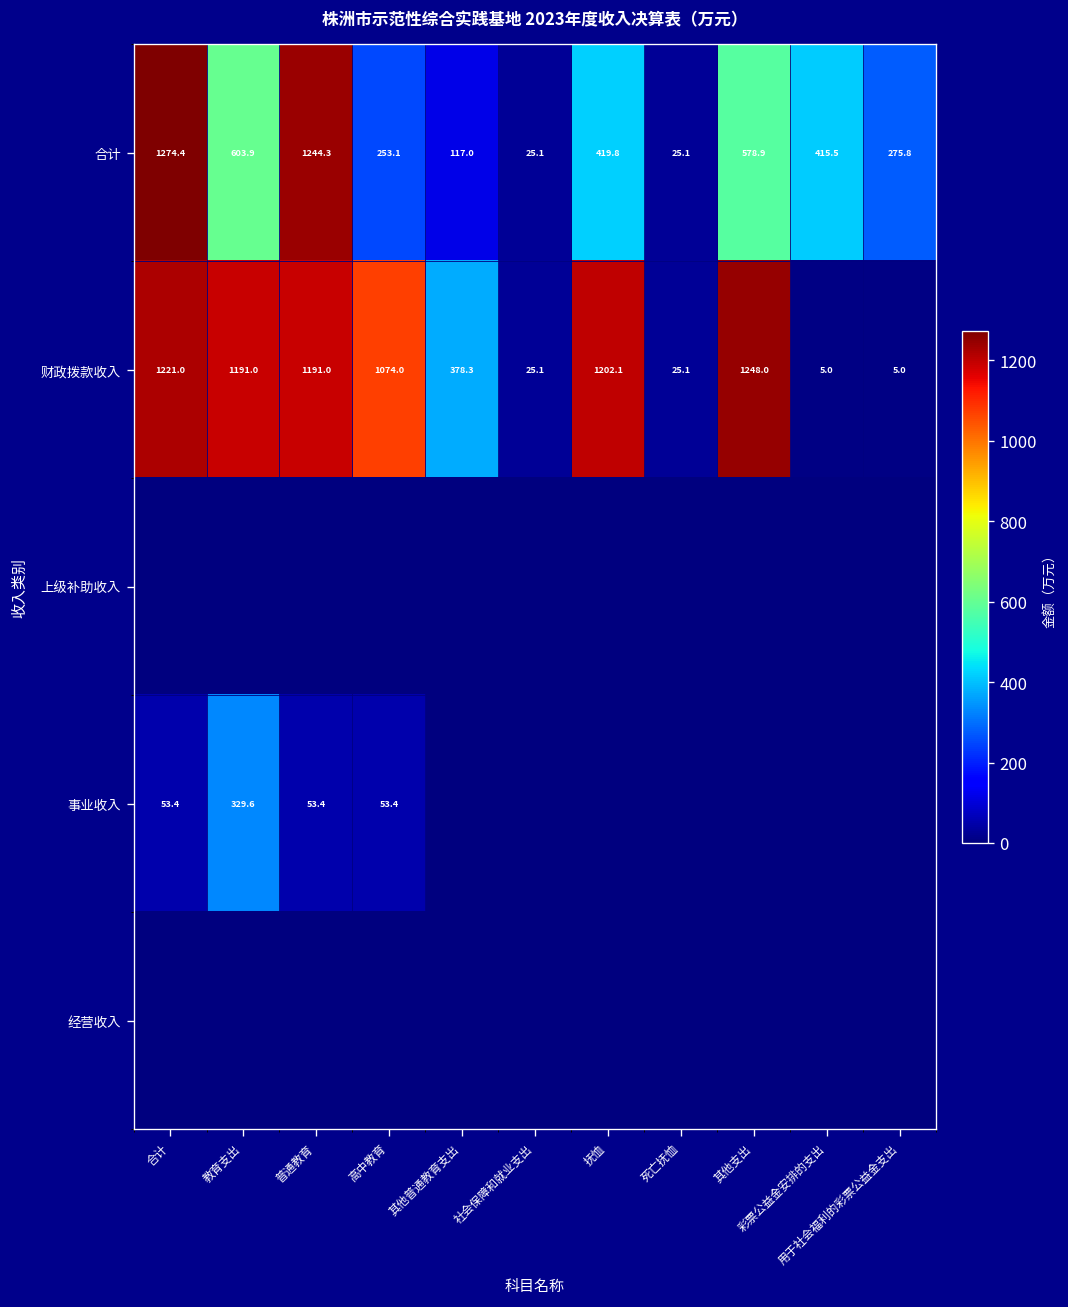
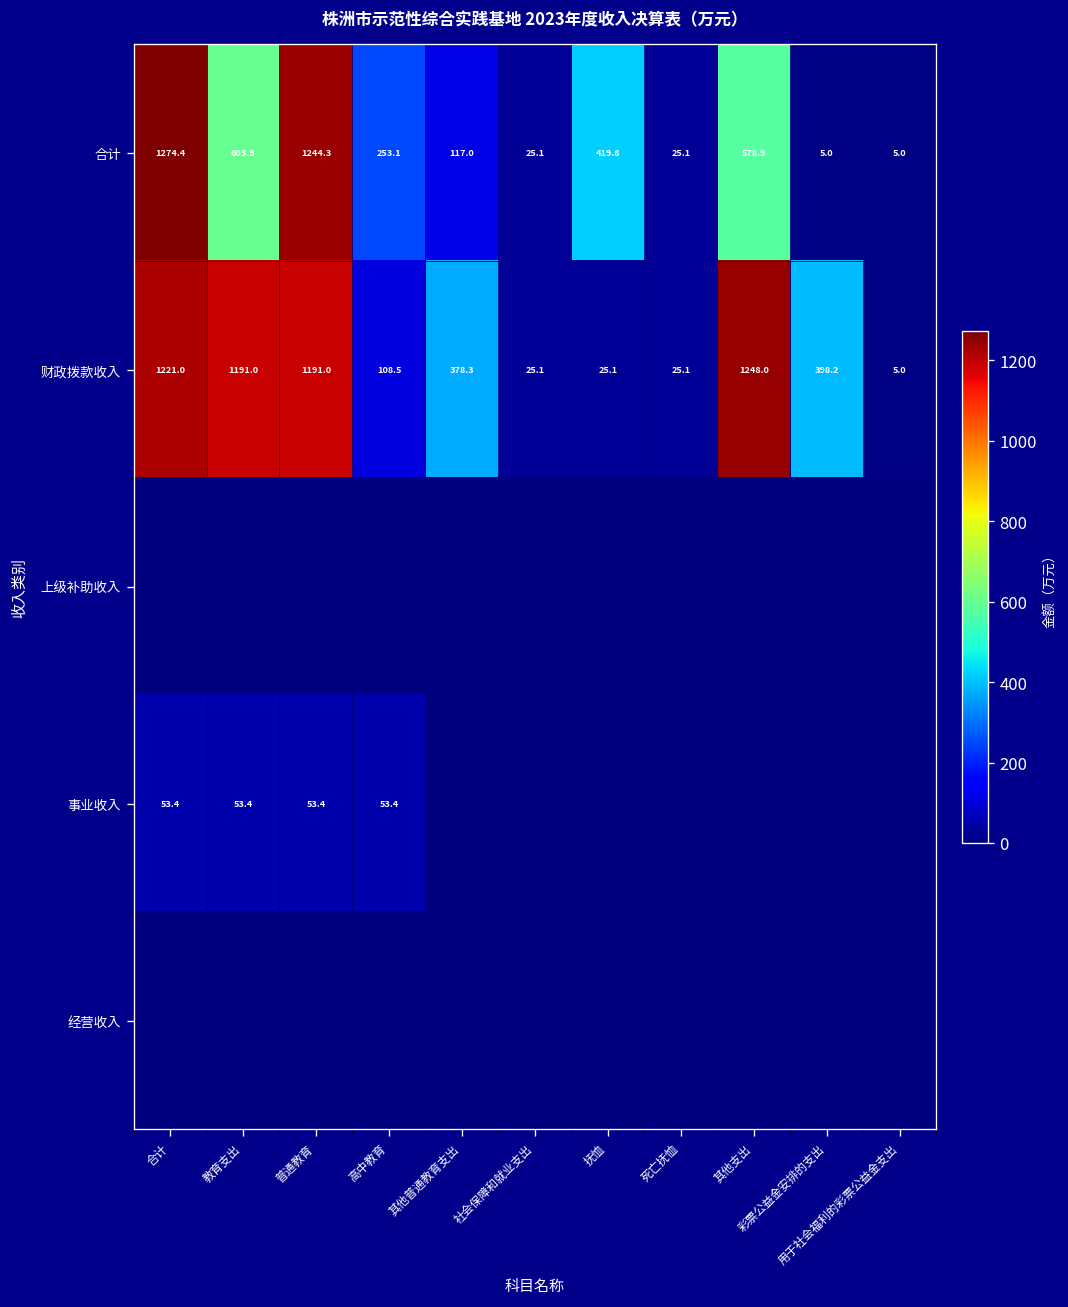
合计, 彩票公益金安排的支出: 415.5 -> 5.0
合计, 用于社会福利的彩票公益金支出: 275.8 -> 5.0
财政拨款收入, 高中教育: 1074.0 -> 108.5
财政拨款收入, 抚恤: 1202.1 -> 25.1
财政拨款收入, 彩票公益金安排的支出: 5.0 -> 398.2
事业收入, 教育支出: 329.6 -> 53.4
